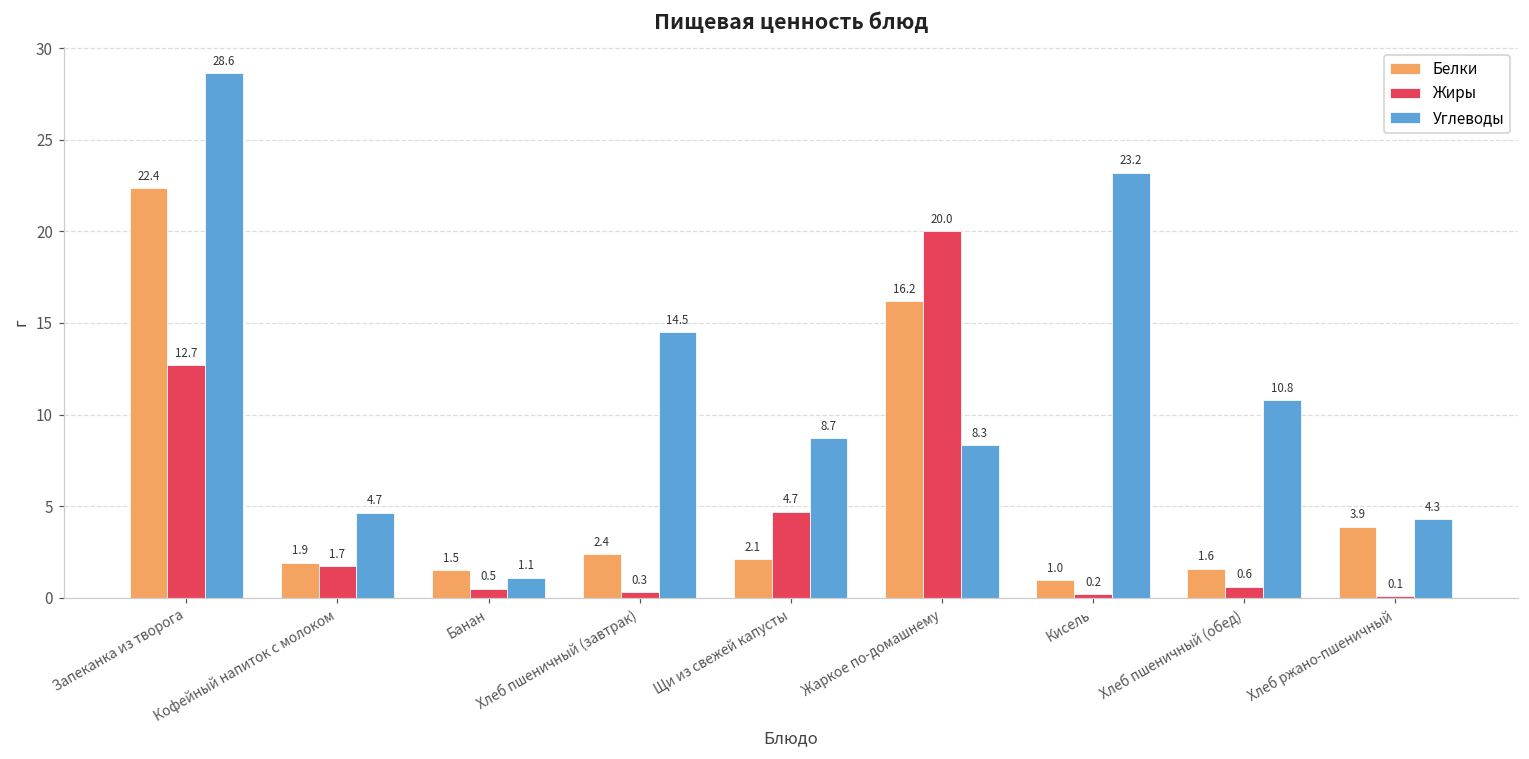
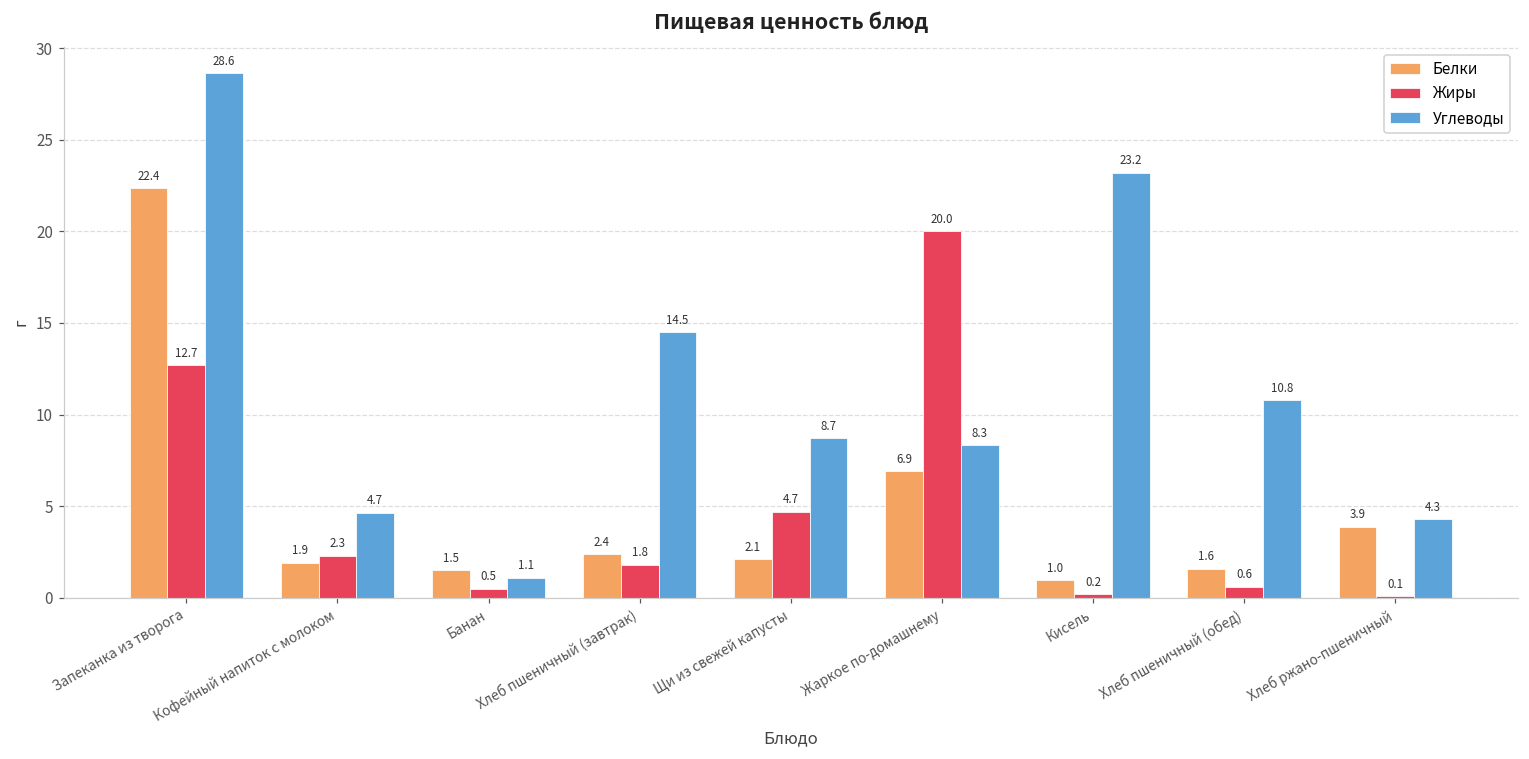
Жиры, Кофейный напиток с молоком: 1.7 -> 2.3
Жиры, Хлеб пшеничный (завтрак): 0.3 -> 1.8
Белки, Жаркое по-домашнему: 16.2 -> 6.9
